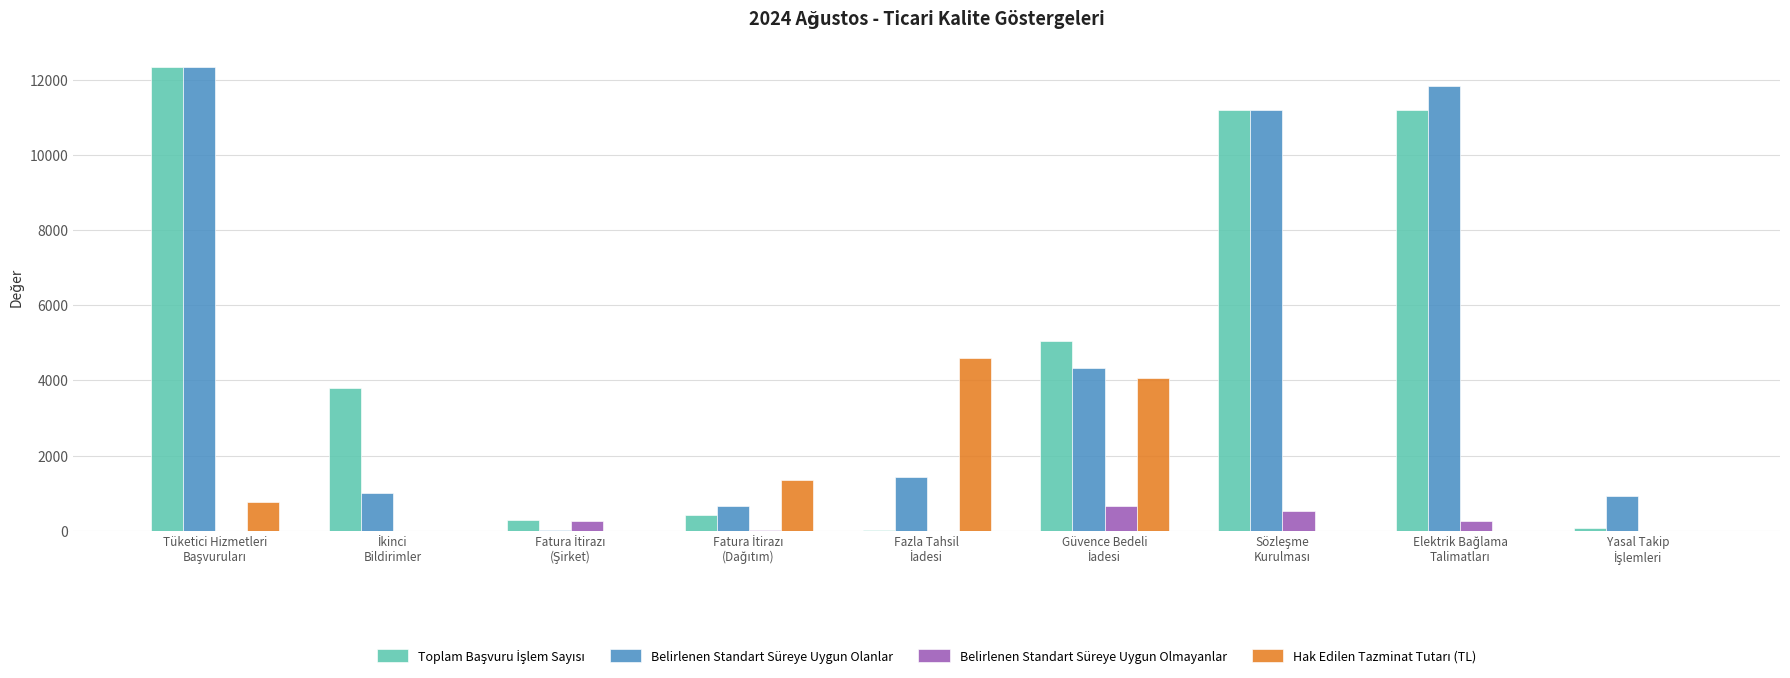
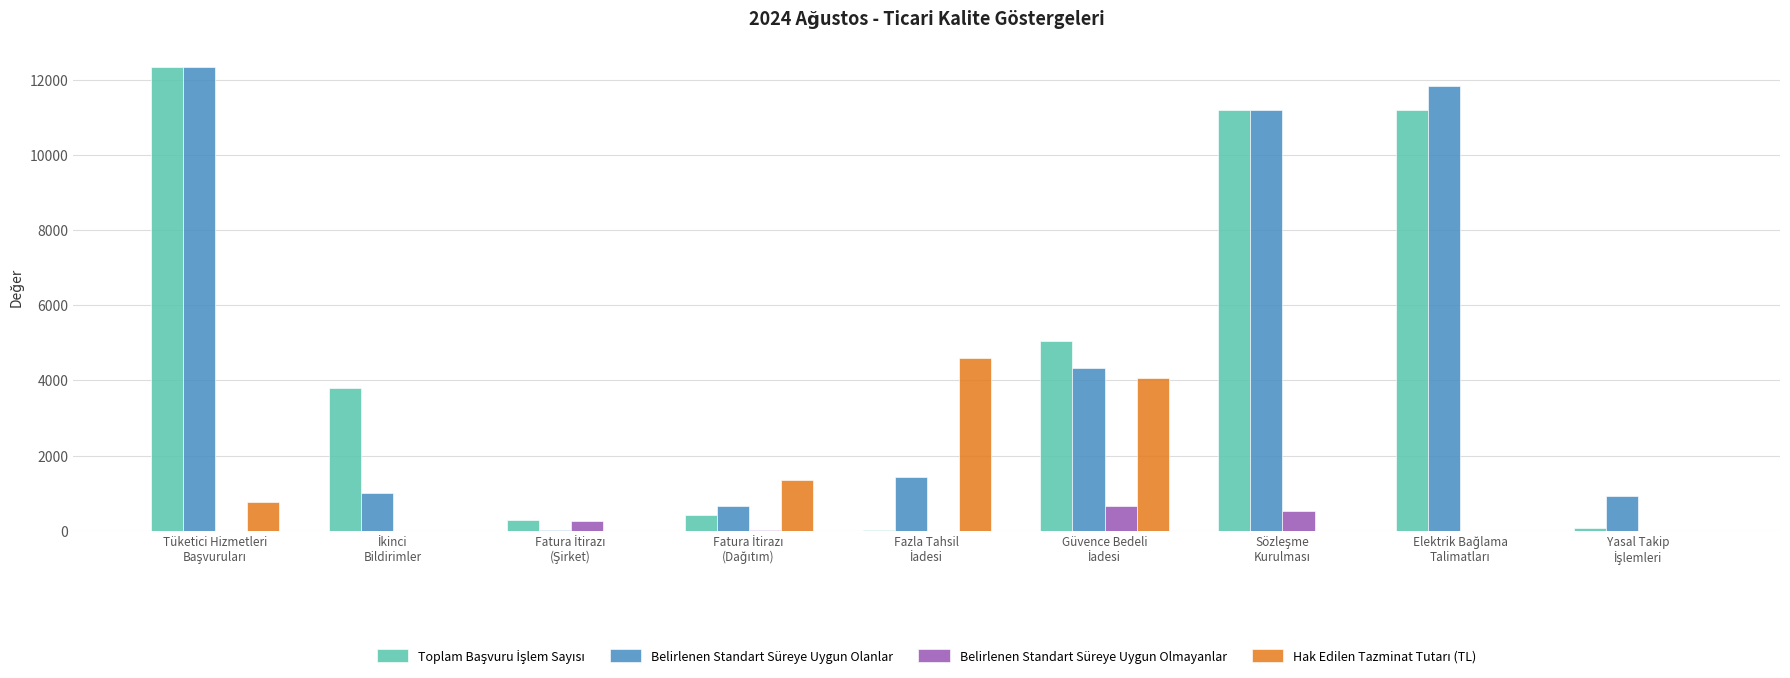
Belirlenen Standart Süreye Uygun Olmayanlar, Elektrik Bağlama Talimatları: 300 -> 0
